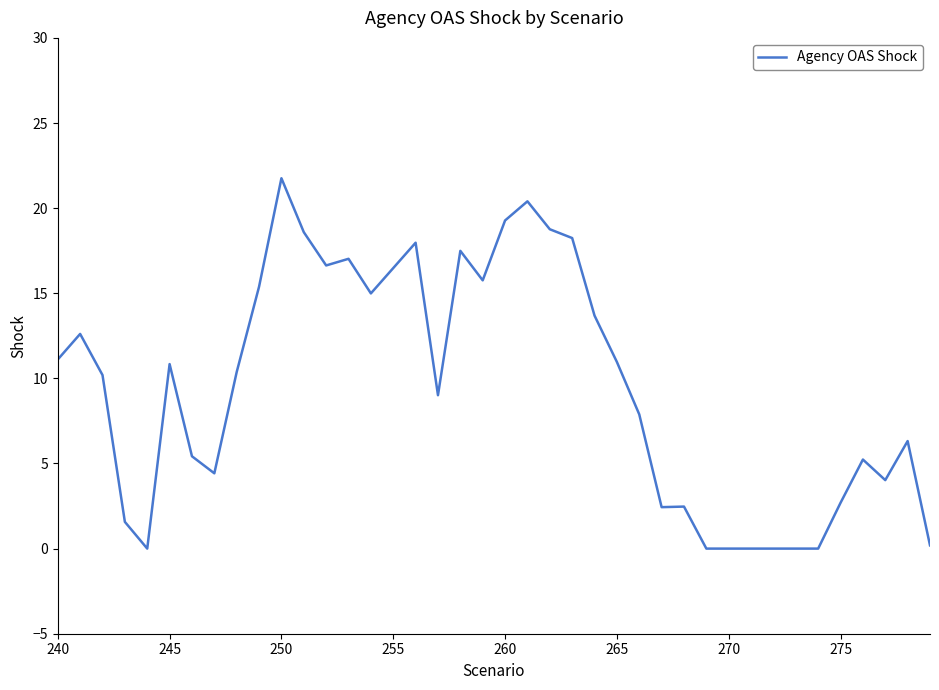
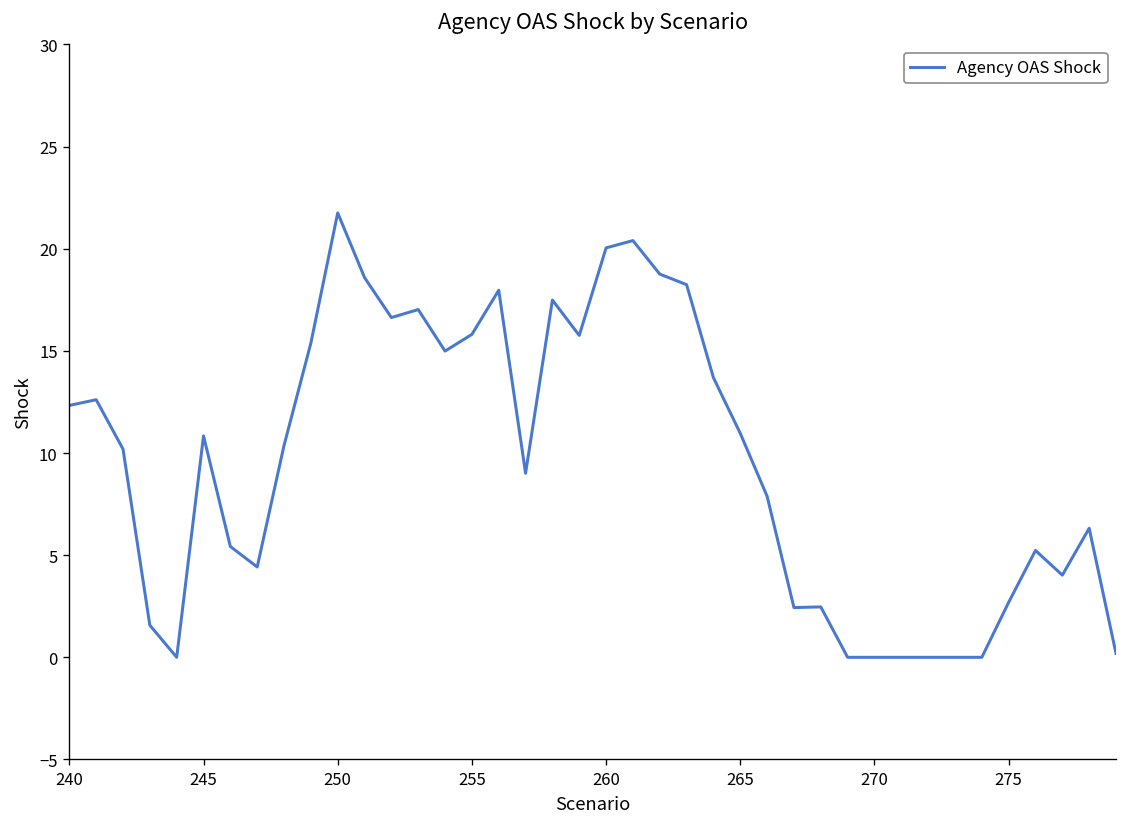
240: 11.1 -> 12.3
255: 16.5 -> 15.8
260: 19.3 -> 20.0
